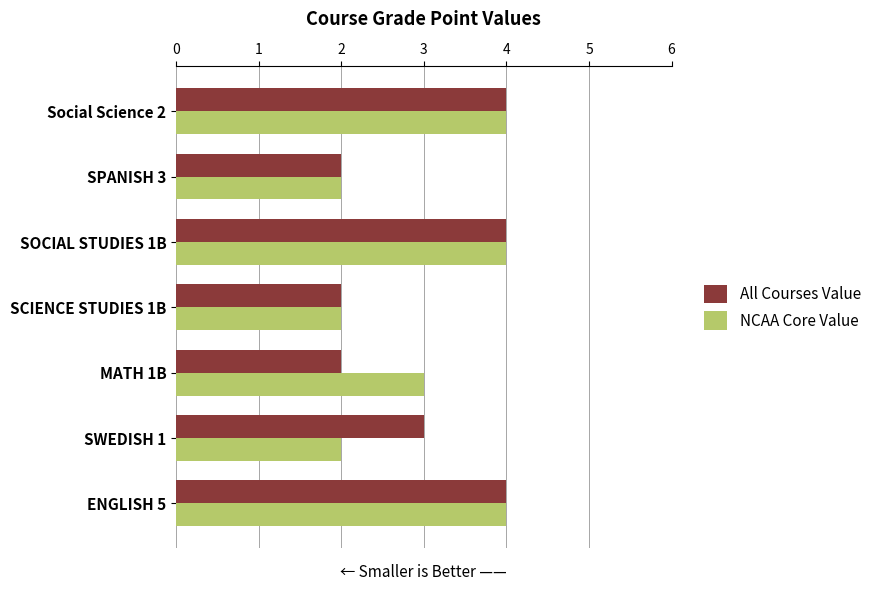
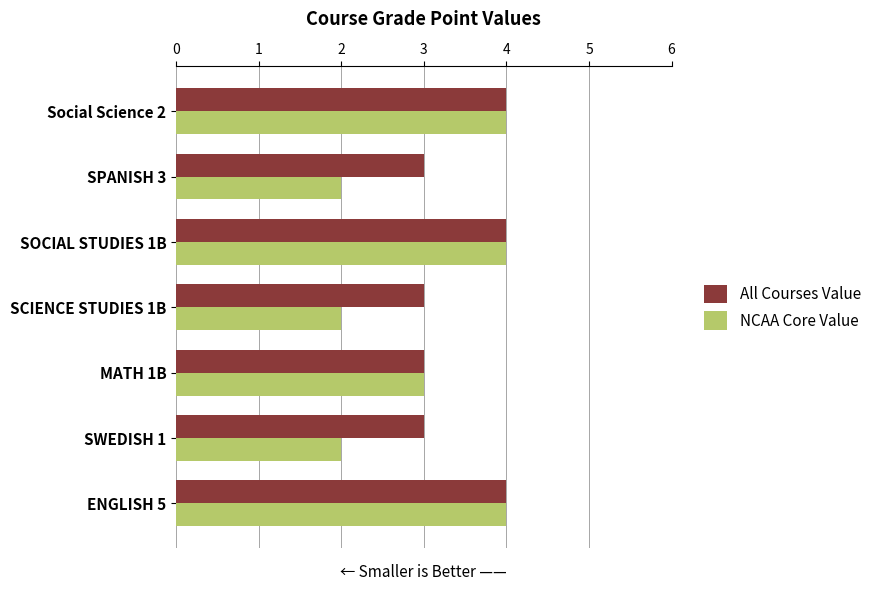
All Courses Value, SPANISH 3: 2 -> 3
All Courses Value, SCIENCE STUDIES 1B: 2 -> 3
All Courses Value, MATH 1B: 2 -> 3
